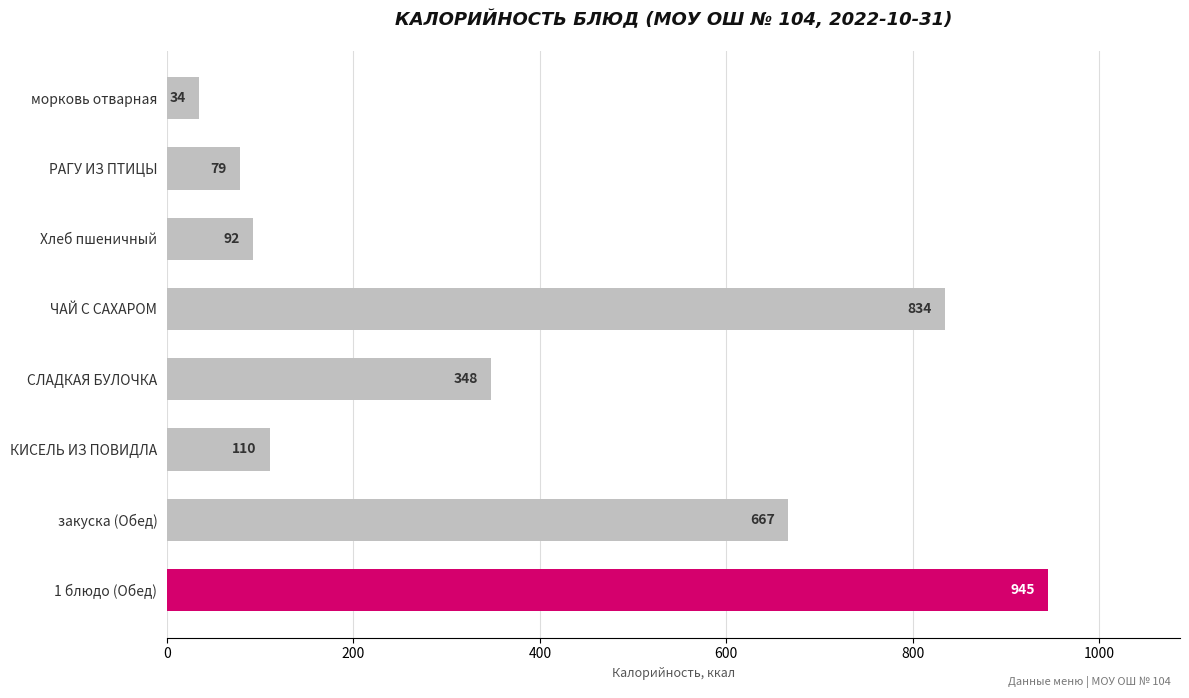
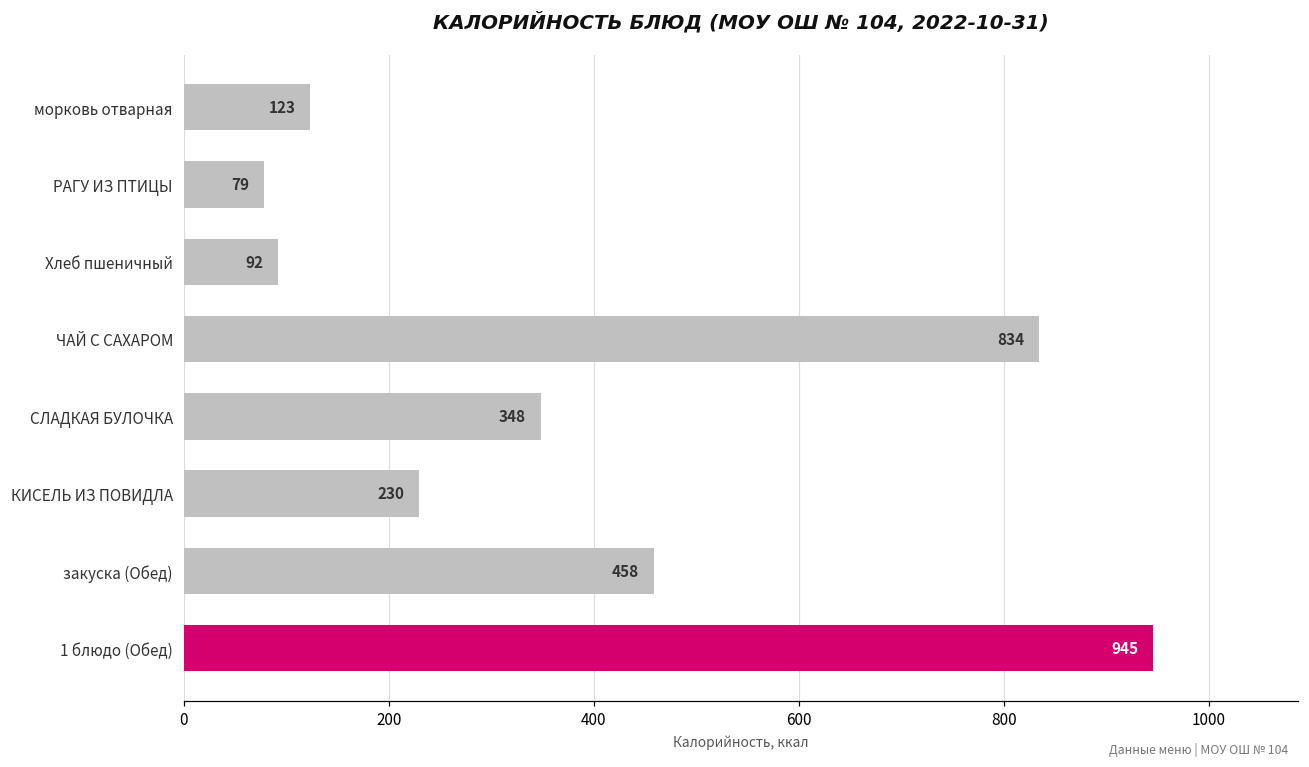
морковь отварная: 34 -> 123
КИСЕЛЬ ИЗ ПОВИДЛА: 110 -> 230
закуска (Обед): 667 -> 458
